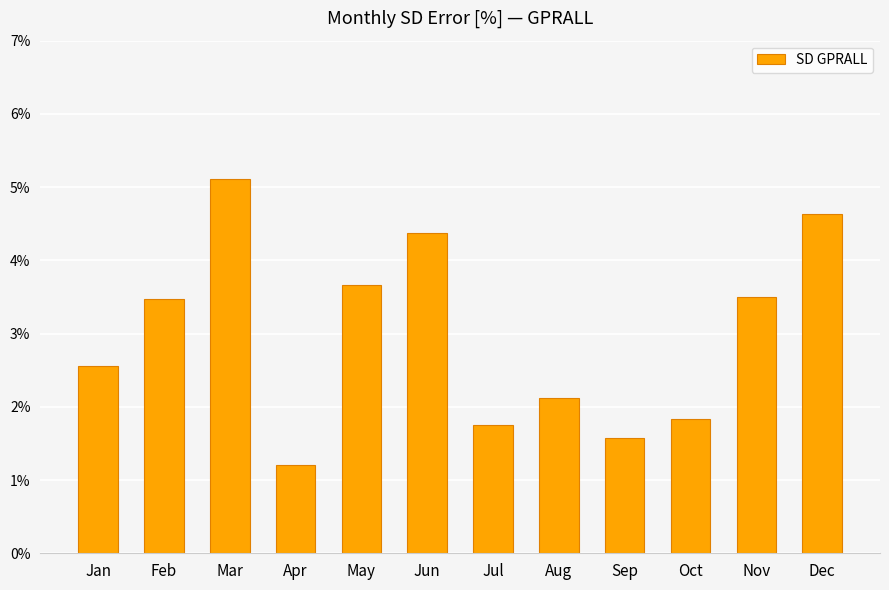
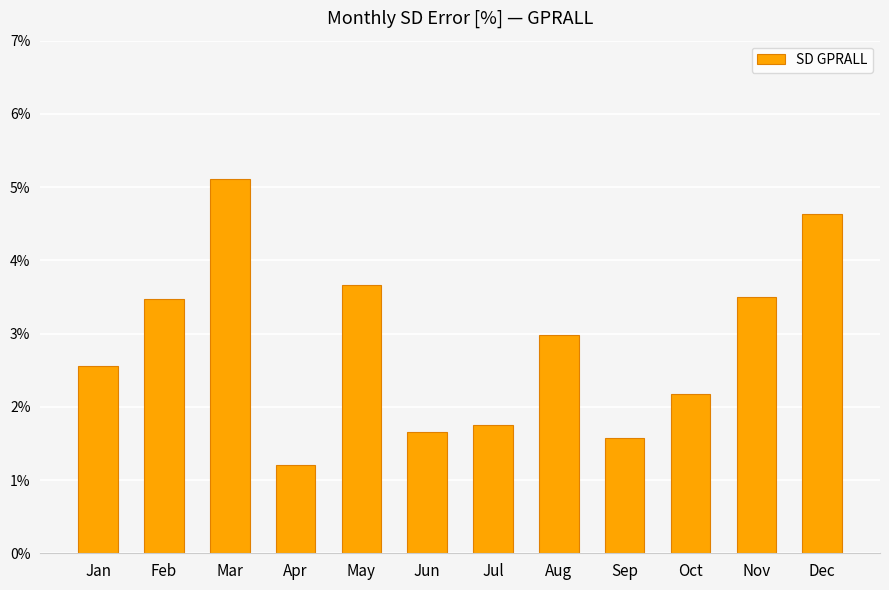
Jun: 4.4% -> 1.7%
Aug: 2.1% -> 3.0%
Oct: 1.8% -> 2.2%
